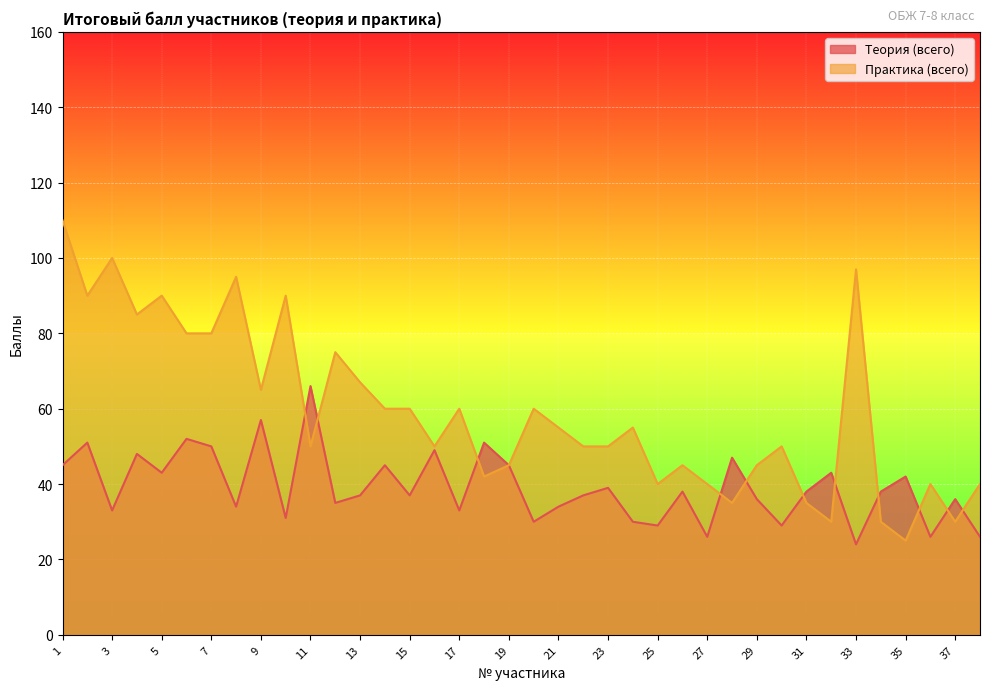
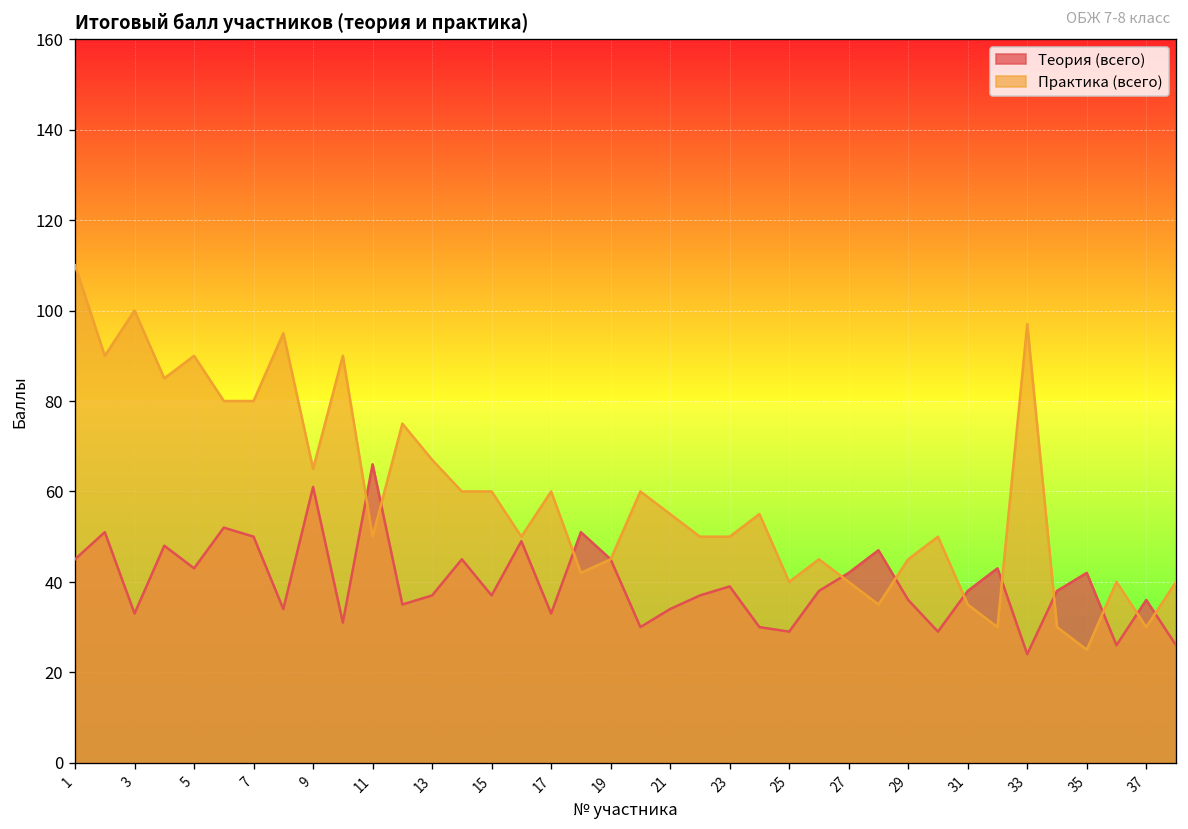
Теория (всего), 9: 57 -> 61
Теория (всего), 27: 26 -> 42
